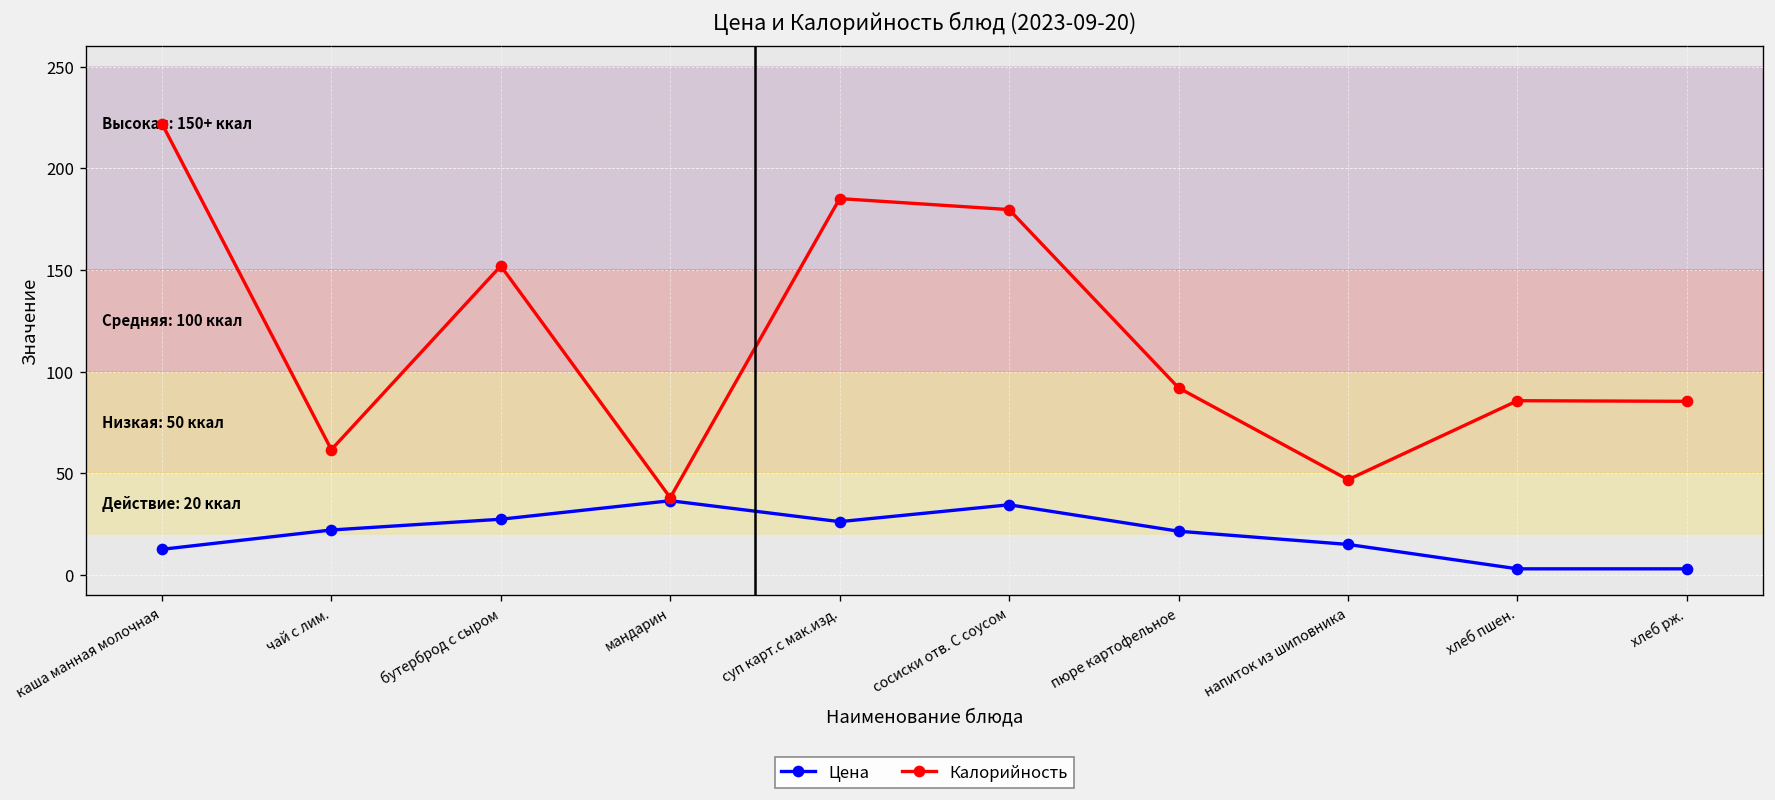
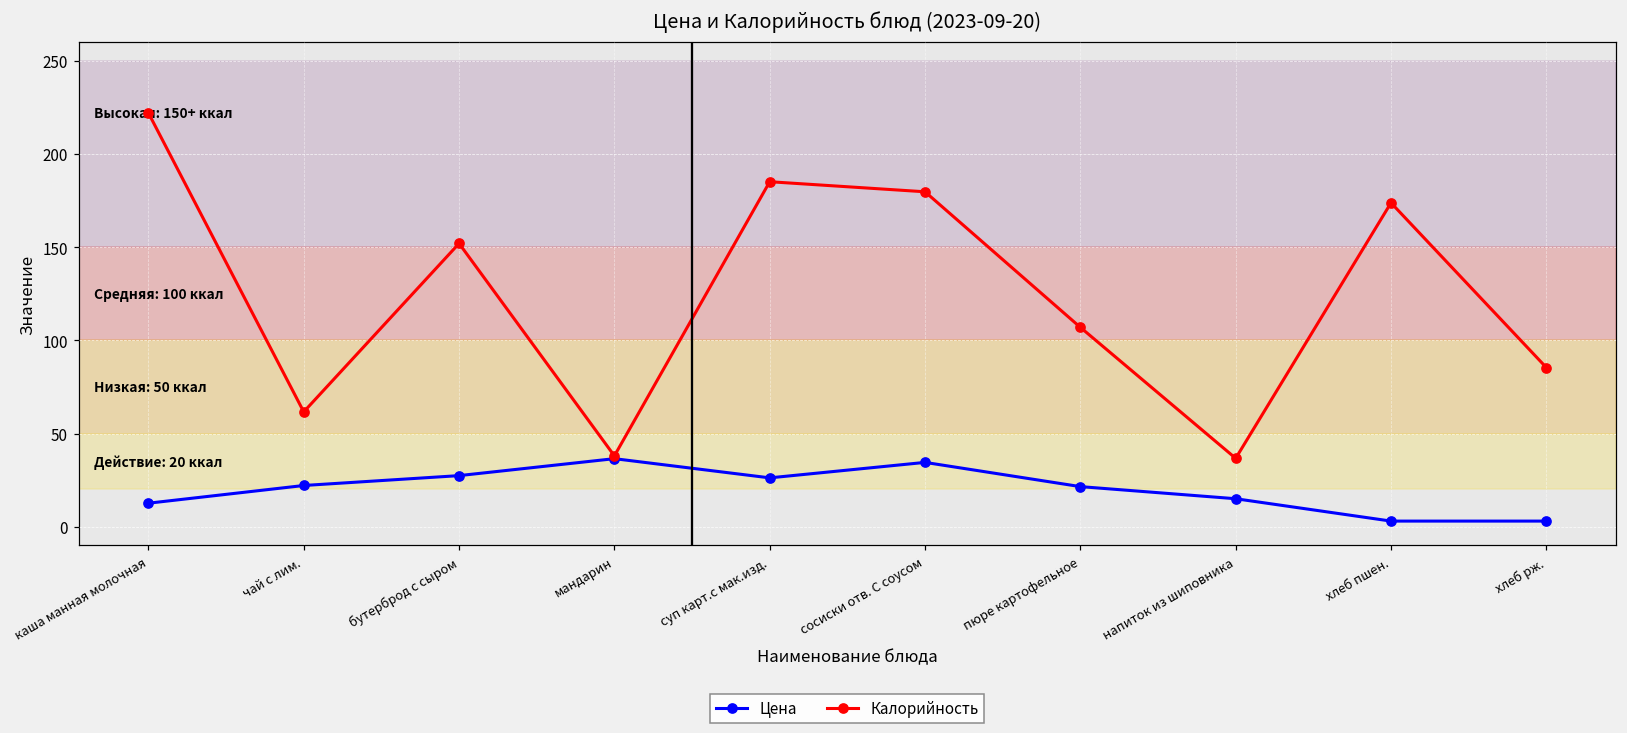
Калорийность, пюре картофельное: 92 -> 107
Калорийность, напиток из шиповника: 47 -> 37
Калорийность, хлеб пшен.: 86 -> 174
